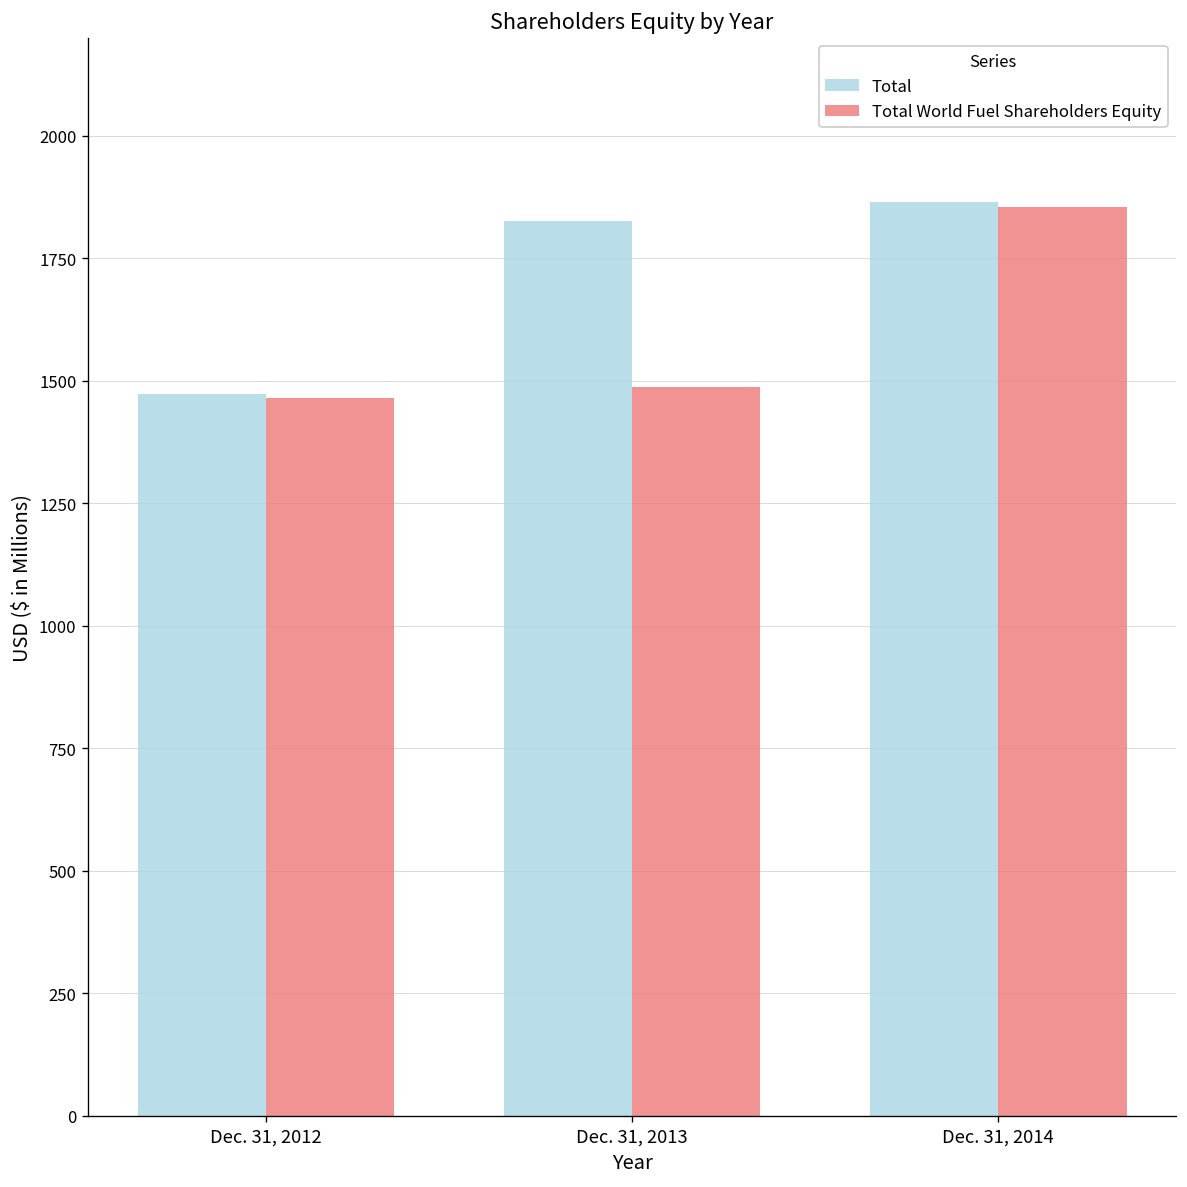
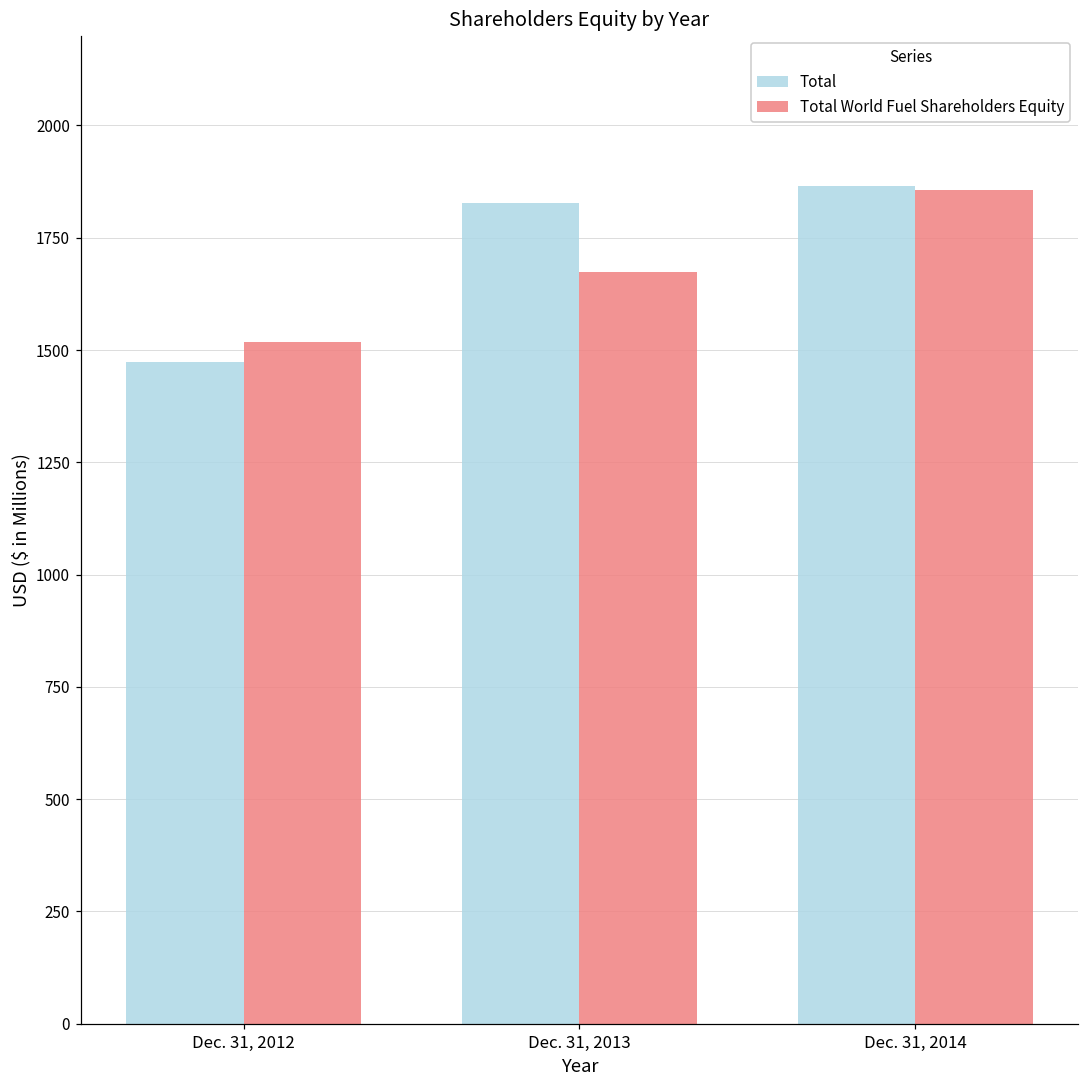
Total World Fuel Shareholders Equity, Dec. 31, 2012: 1470 -> 1520
Total World Fuel Shareholders Equity, Dec. 31, 2013: 1490 -> 1670
